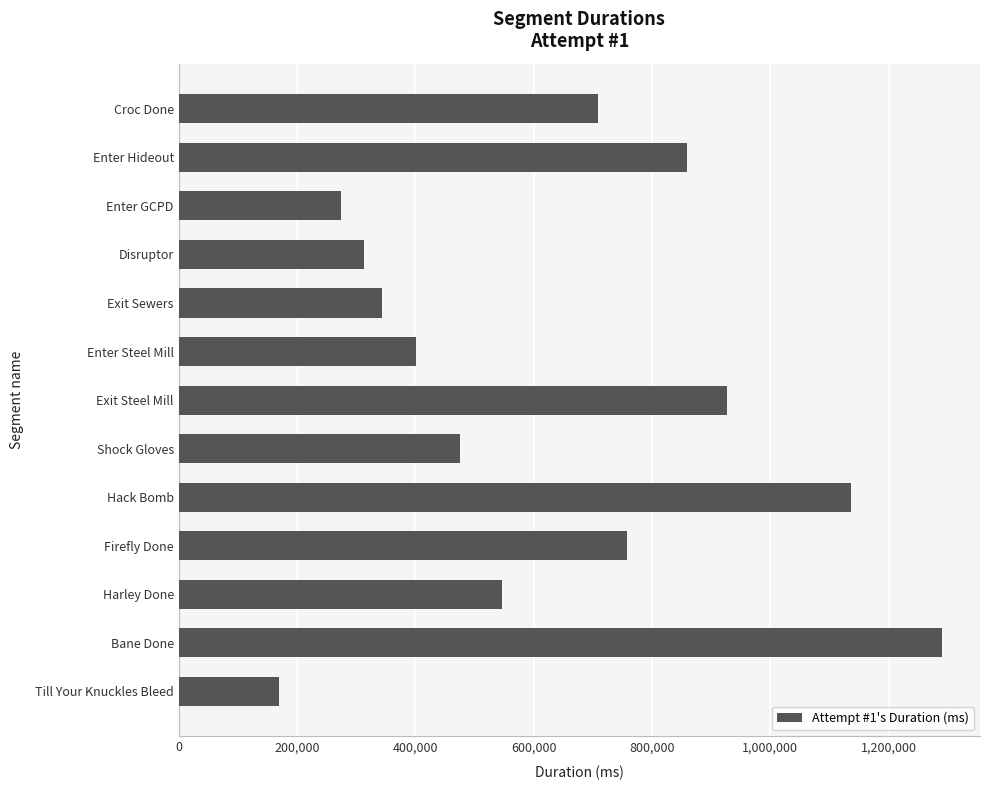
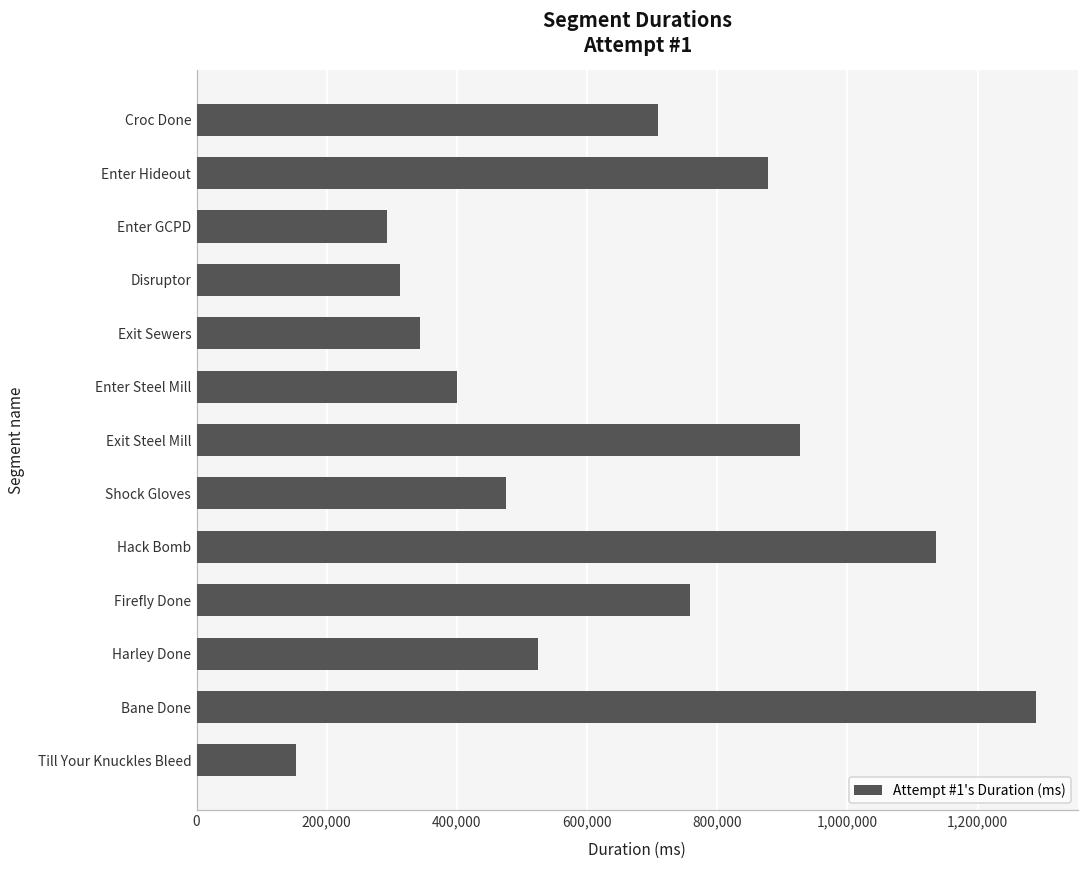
Enter Hideout: 860,000 -> 880,000
Enter GCPD: 270,000 -> 290,000
Harley Done: 550,000 -> 520,000
Till Your Knuckles Bleed: 170,000 -> 150,000
